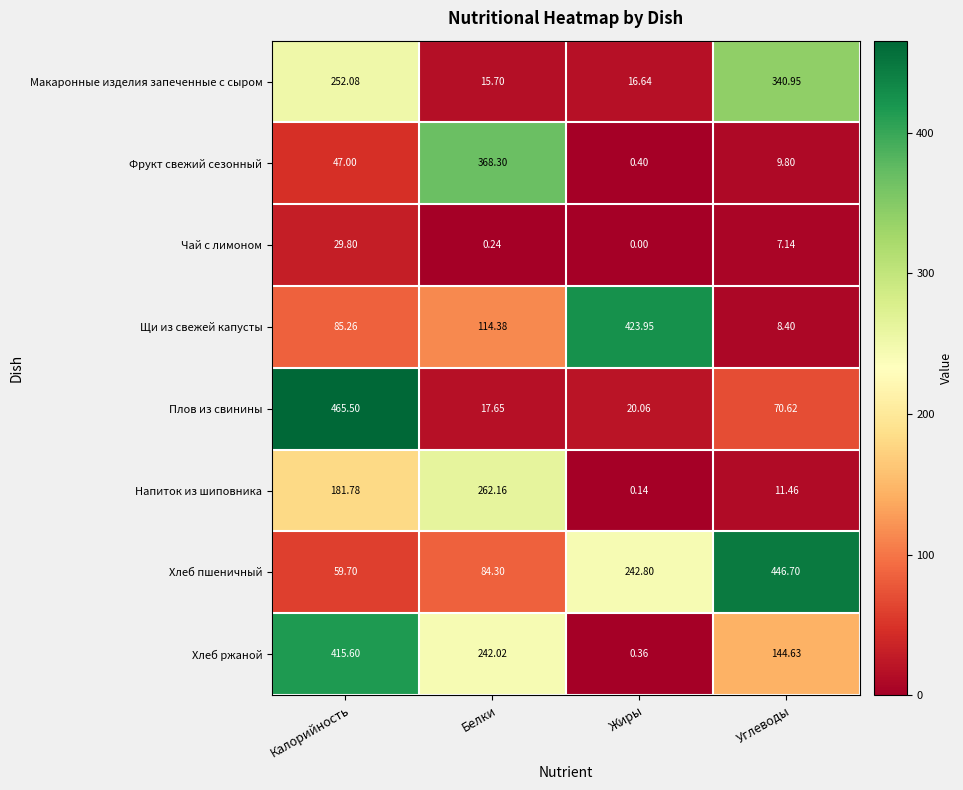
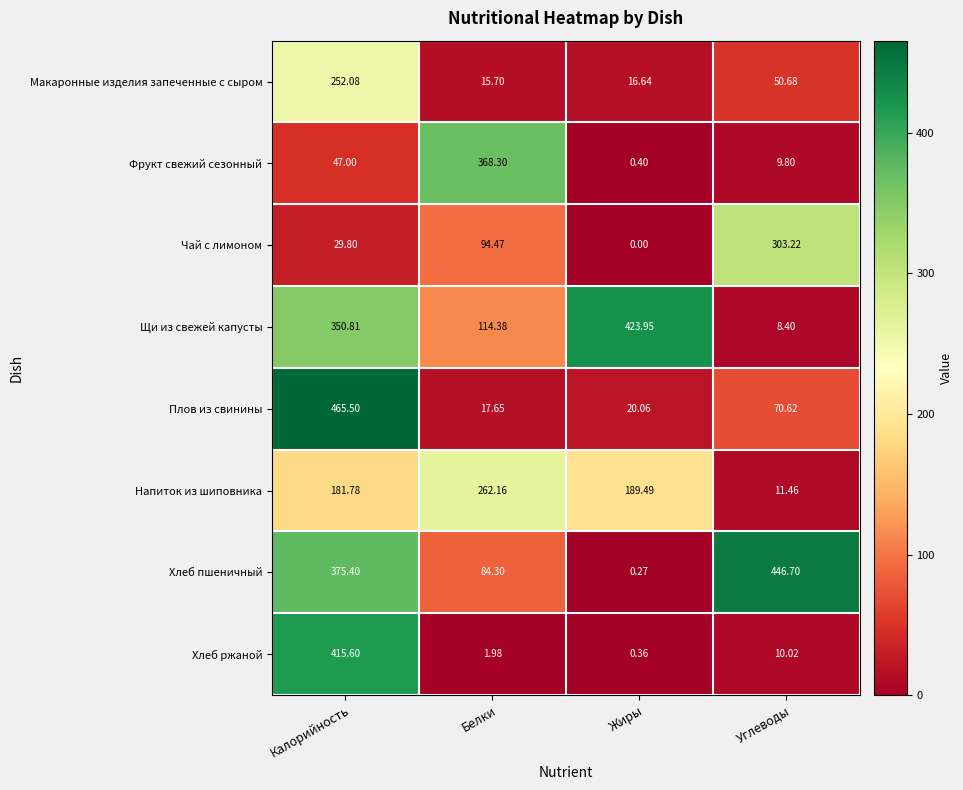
Макаронные изделия запеченные с сыром, Углеводы: 340.95 -> 50.68
Чай с лимоном, Белки: 0.24 -> 94.47
Чай с лимоном, Углеводы: 7.14 -> 303.22
Щи из свежей капусты, Калорийность: 85.26 -> 350.81
Напиток из шиповника, Жиры: 0.14 -> 189.49
Хлеб пшеничный, Калорийность: 59.70 -> 375.40
Хлеб пшеничный, Жиры: 242.80 -> 0.27
Хлеб ржаной, Белки: 242.02 -> 1.98
Хлеб ржаной, Углеводы: 144.63 -> 10.02
